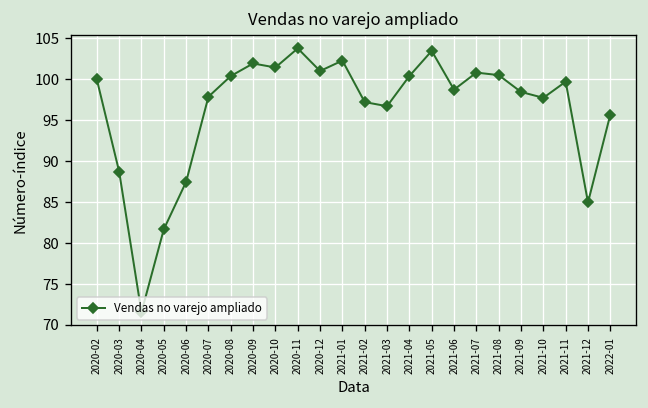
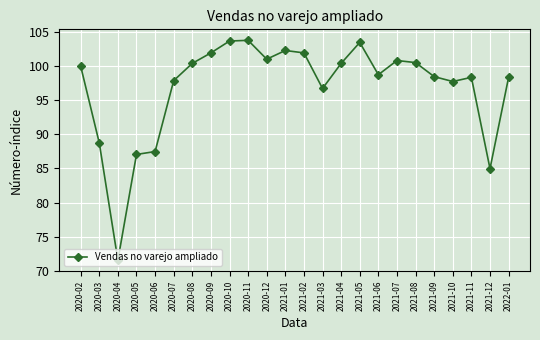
2020-05: 82 -> 87
2020-10: 101 -> 104
2021-02: 97 -> 102
2021-11: 100 -> 98
2022-01: 96 -> 98
